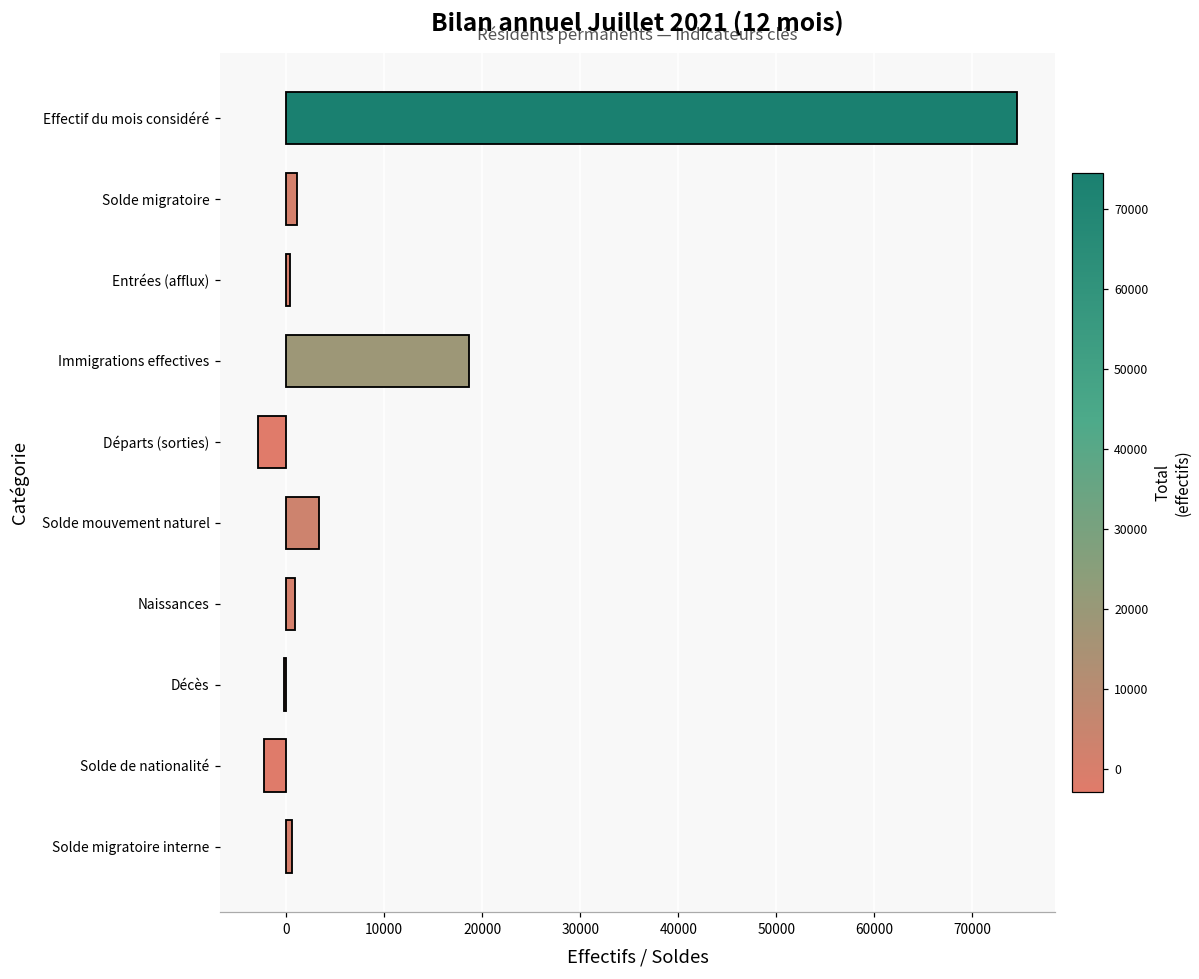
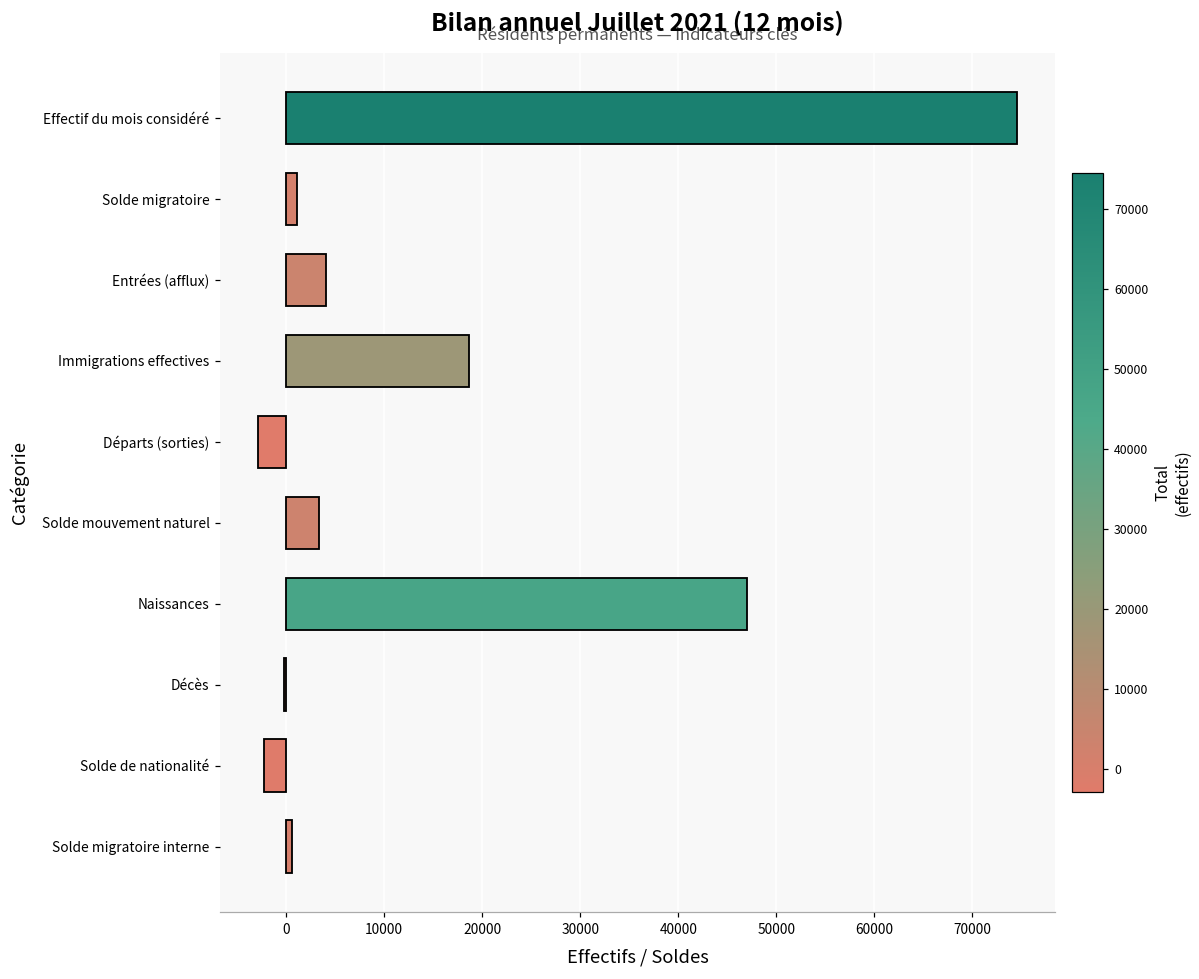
Entrées (afflux): 0 -> 4000
Naissances: 1000 -> 47000
